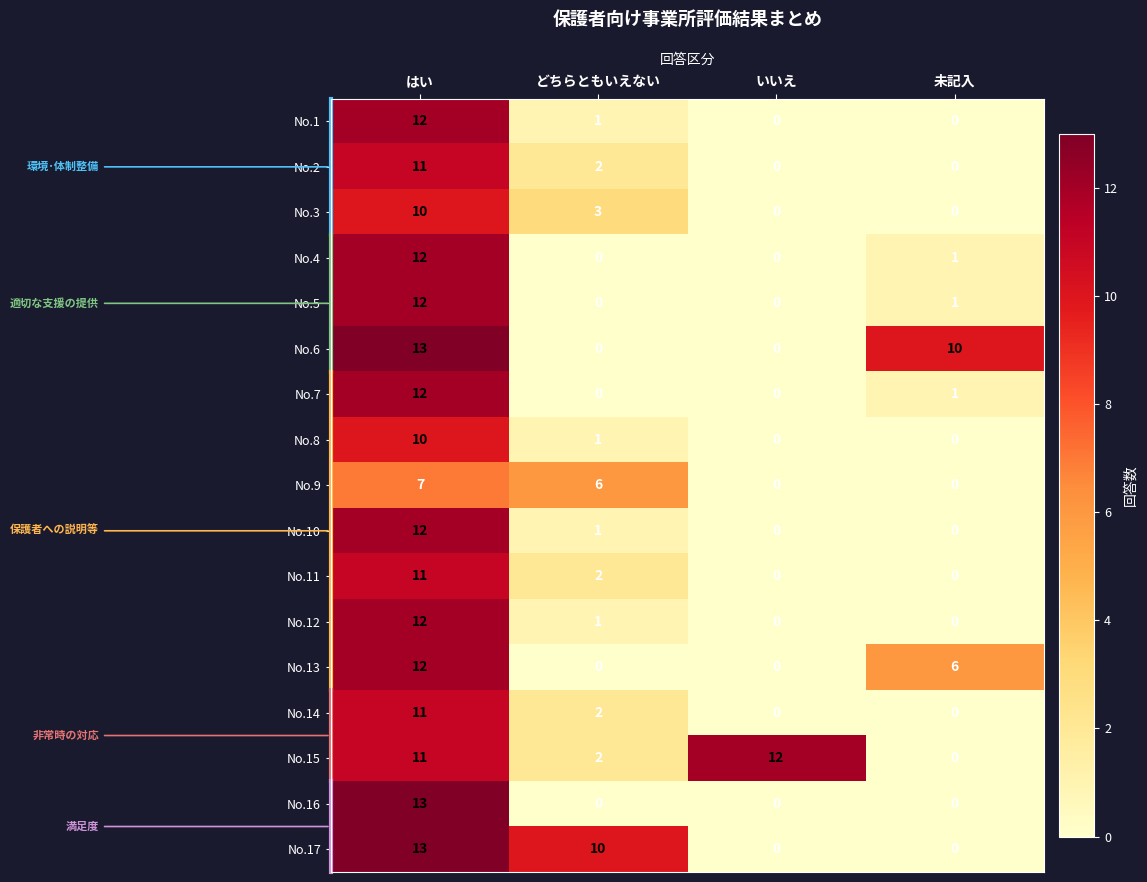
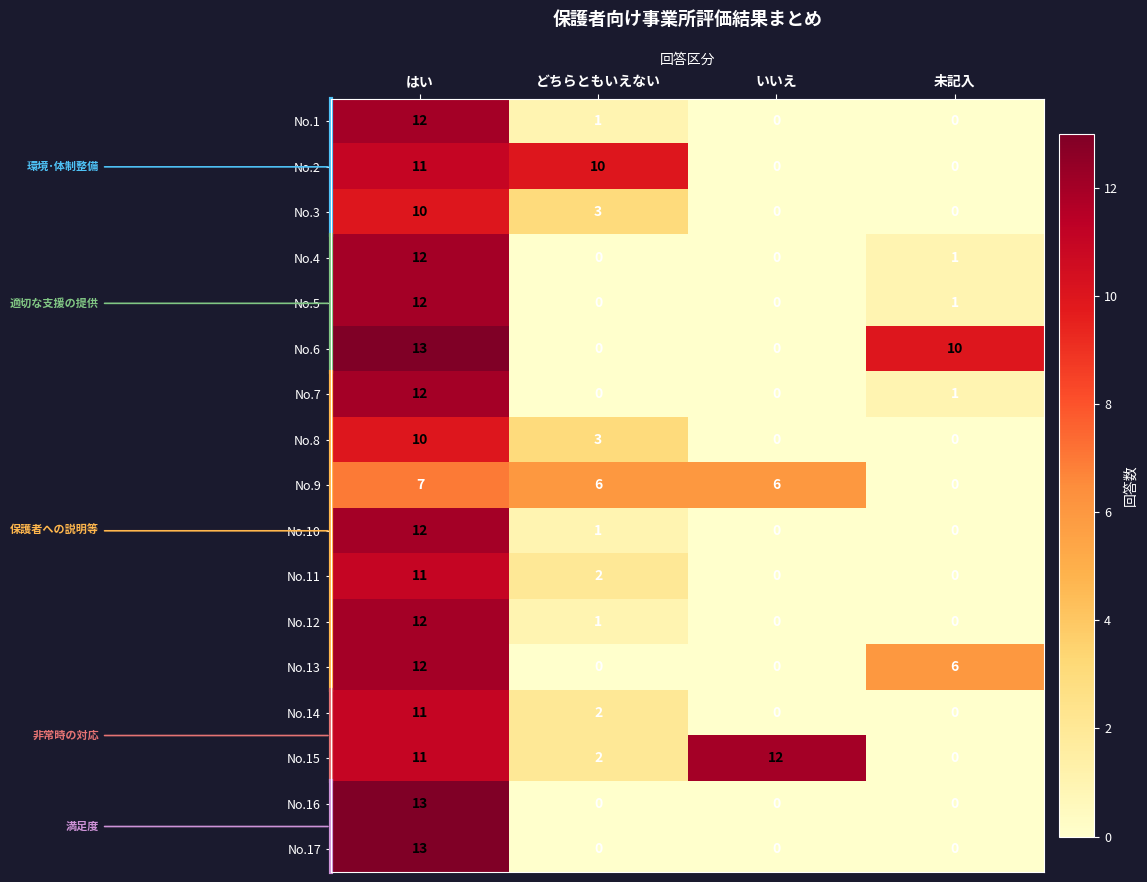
No.2, どちらともいえない: 2 -> 10
No.8, どちらともいえない: 1 -> 3
No.9, いいえ: 0 -> 6
No.17, どちらともいえない: 10 -> 0
